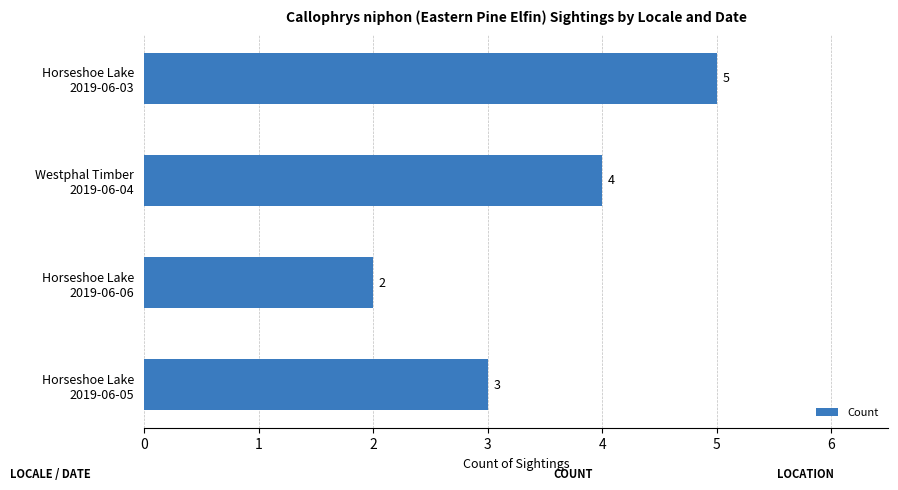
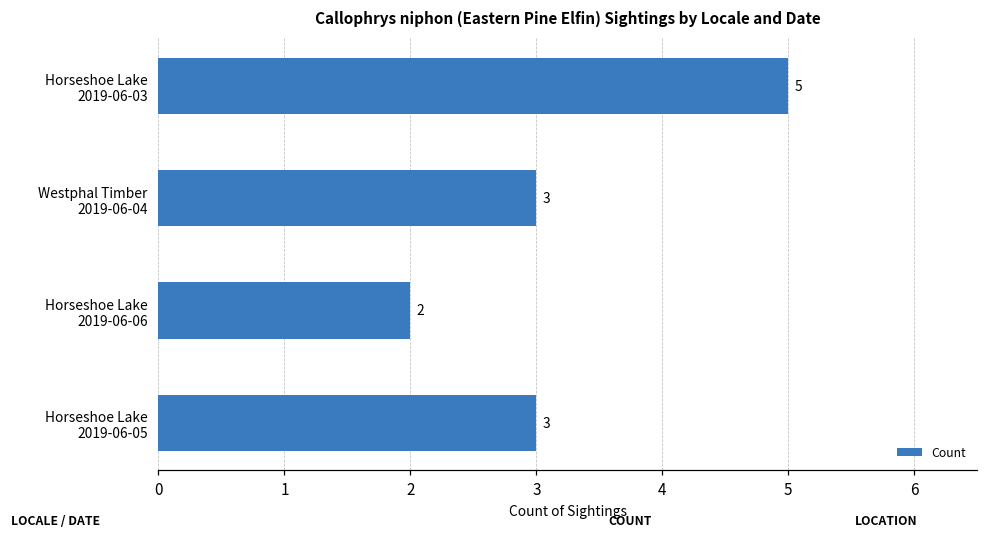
Westphal Timber 2019-06-04: 4 -> 3
